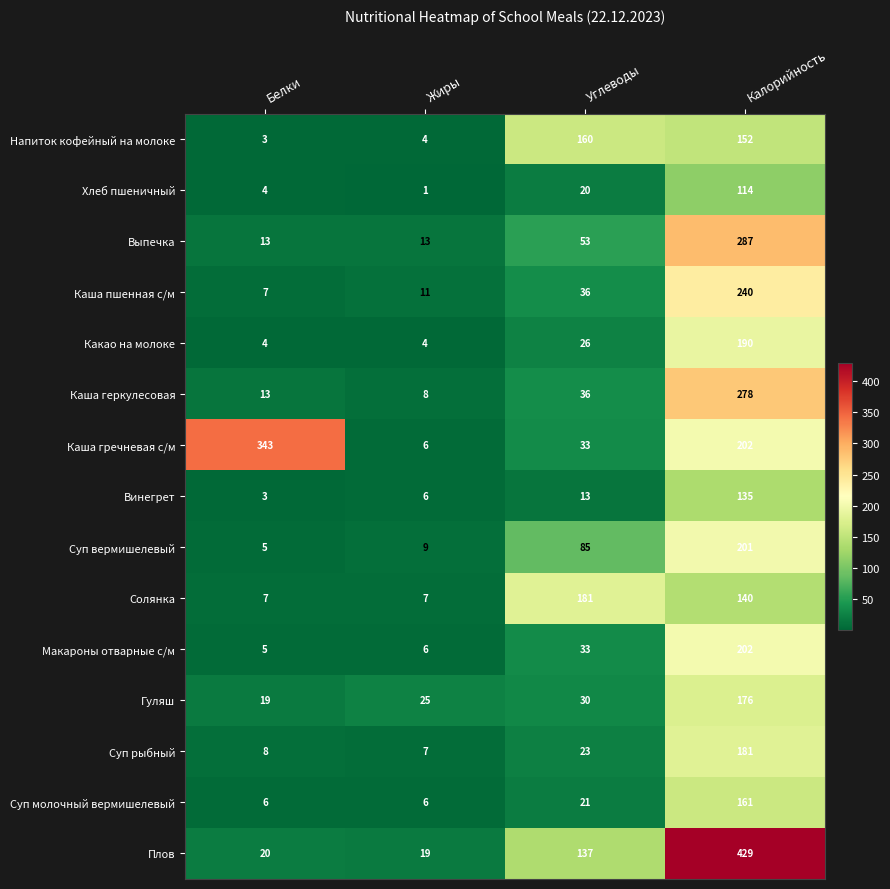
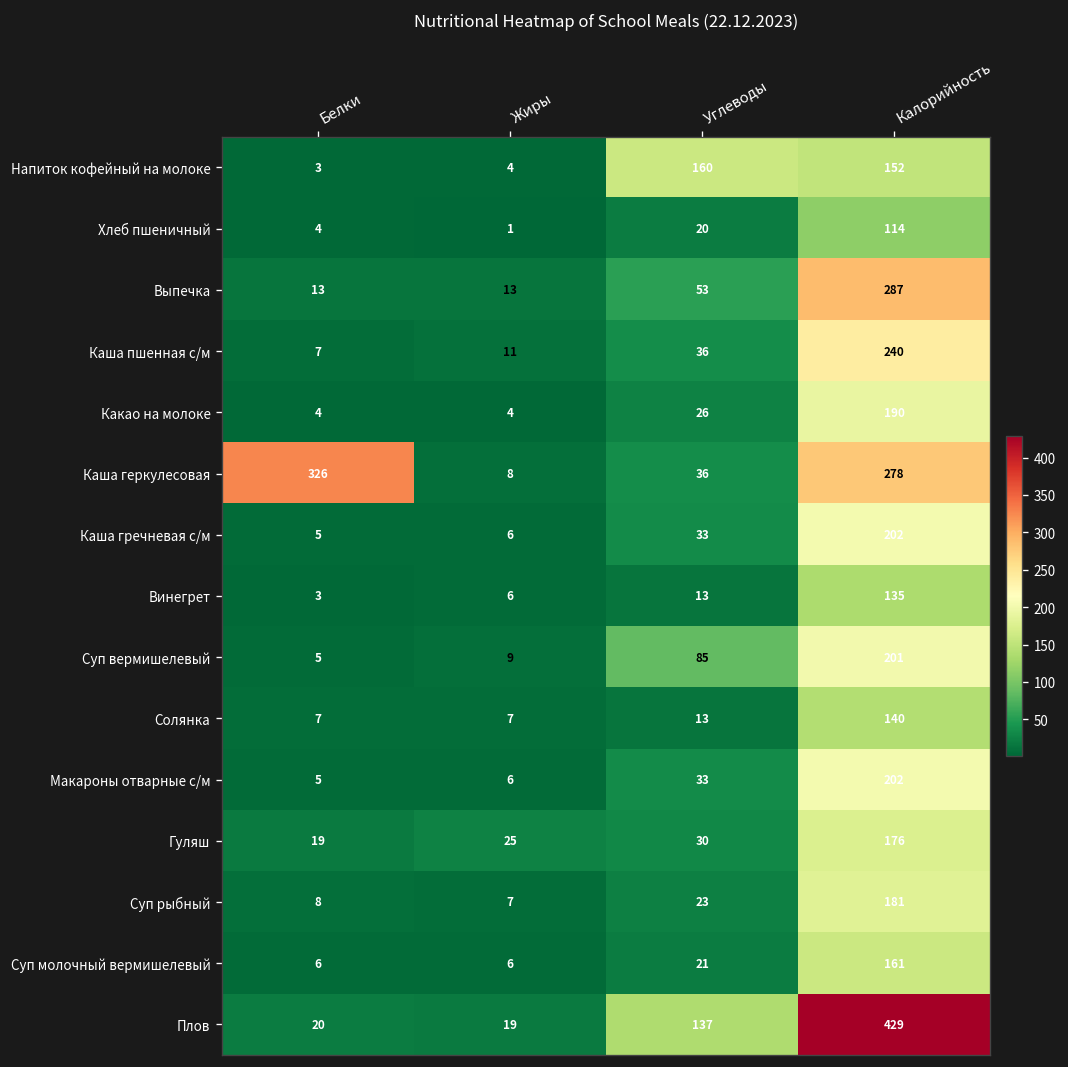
Каша геркулесовая, Белки: 13 -> 326
Каша гречневая с/м, Белки: 343 -> 5
Солянка, Углеводы: 181 -> 13
